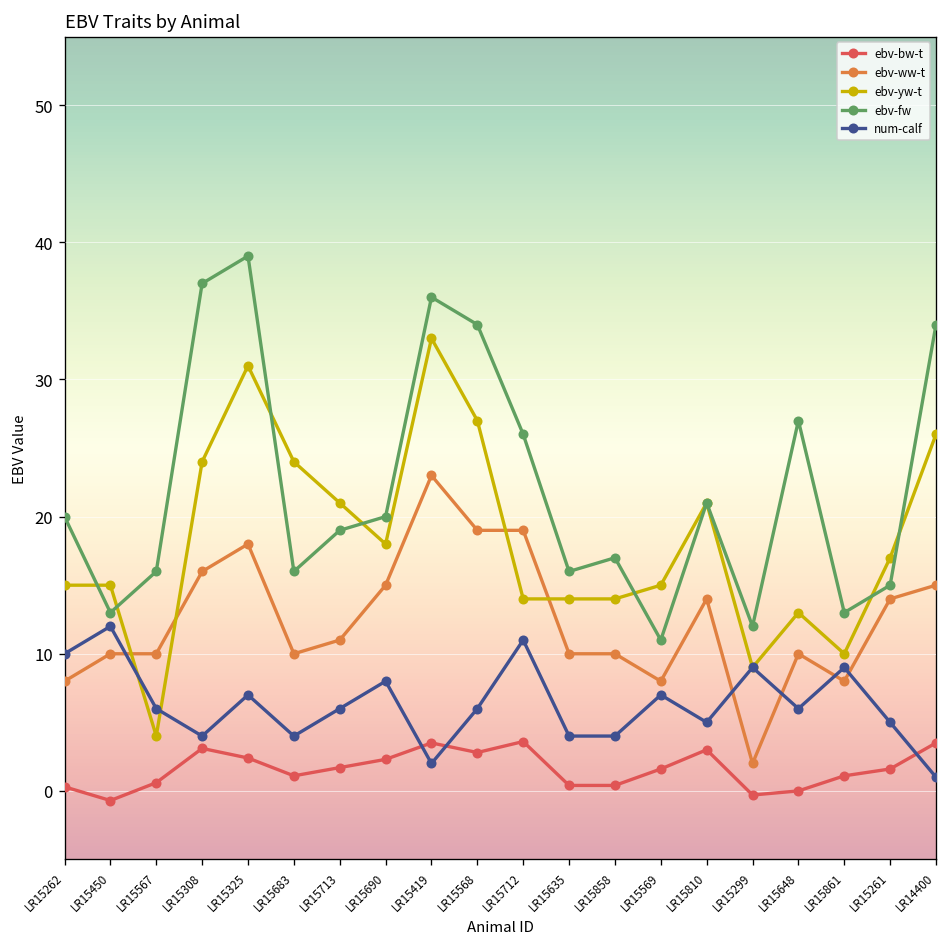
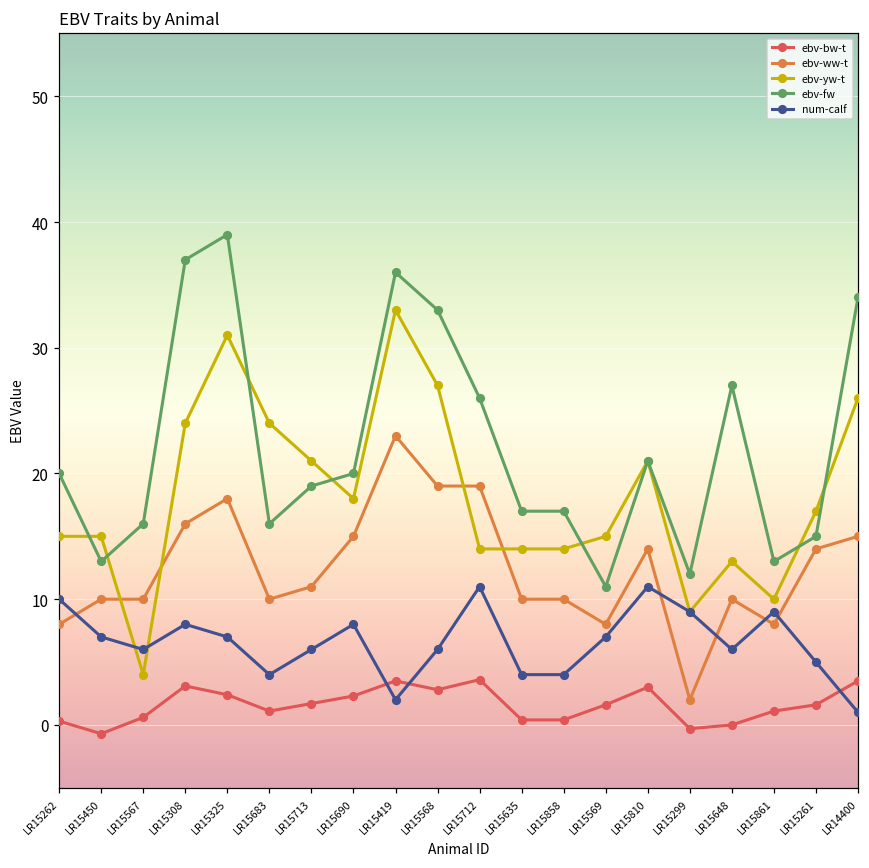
num-calf, LR15450: 12 -> 7
num-calf, LR15308: 4 -> 8
ebv-fw, LR15568: 34 -> 33
ebv-fw, LR15635: 16 -> 17
num-calf, LR15810: 5 -> 11
